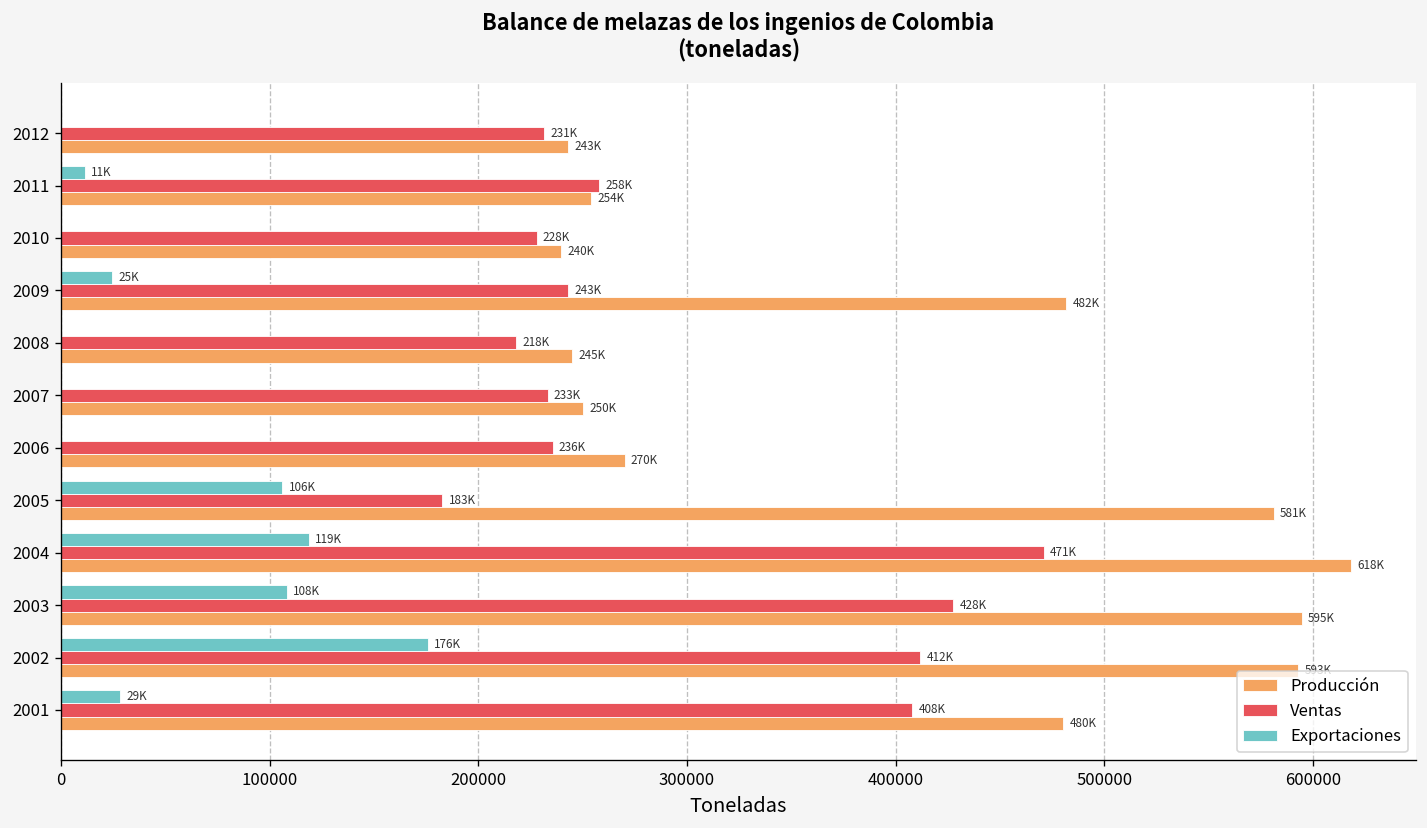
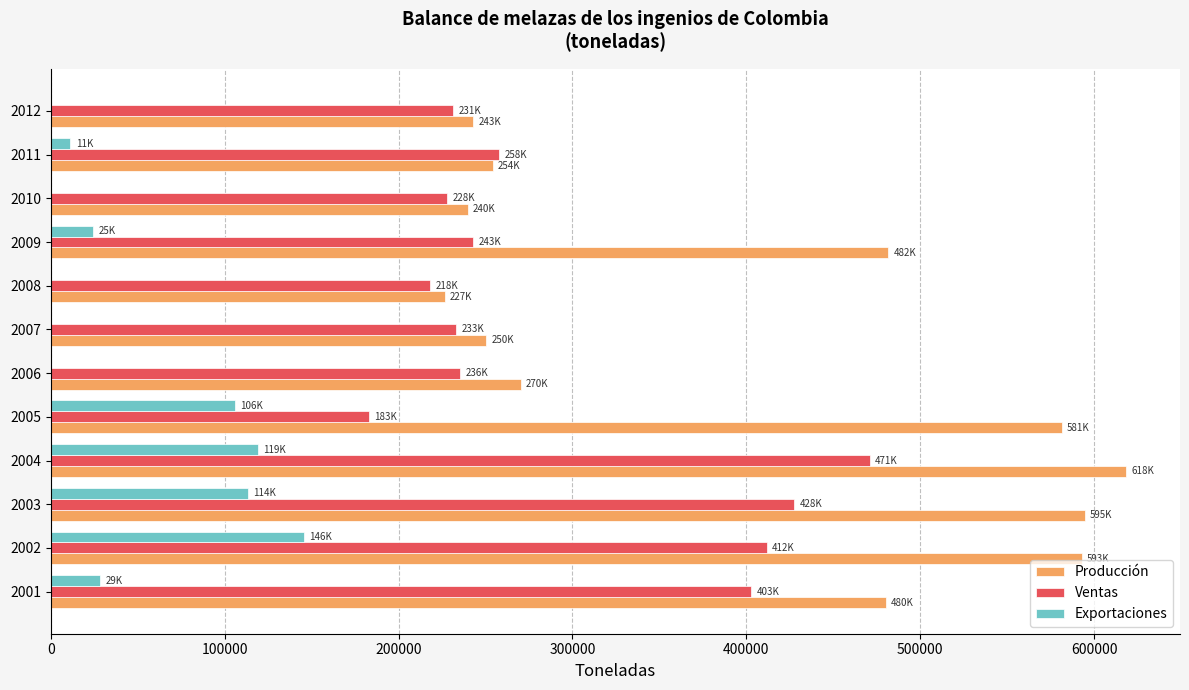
Producción, 2008: 245K -> 227K
Exportaciones, 2003: 108K -> 114K
Exportaciones, 2002: 176K -> 146K
Ventas, 2001: 408K -> 403K
